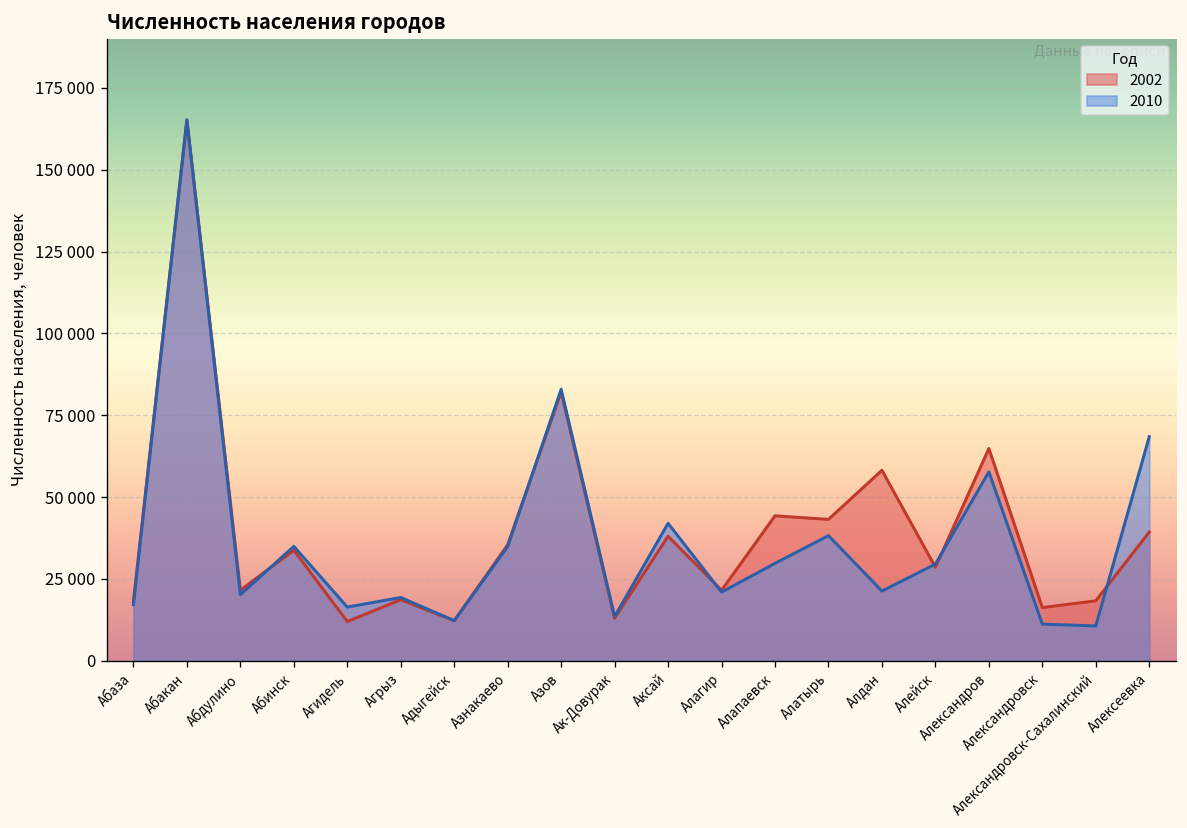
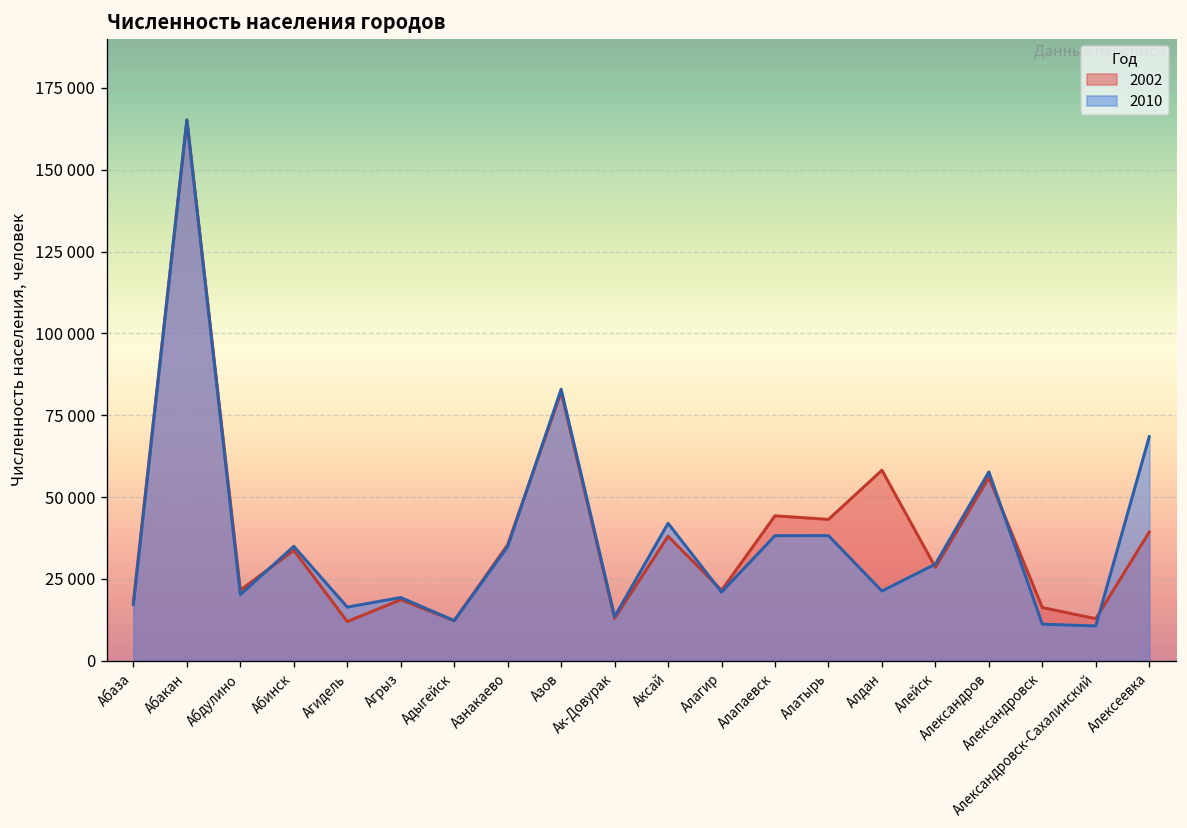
2010, Алапаевск: 30000 -> 38000
2002, Александров: 65000 -> 56000
2002, Александровск-Сахалинский: 18000 -> 13000
